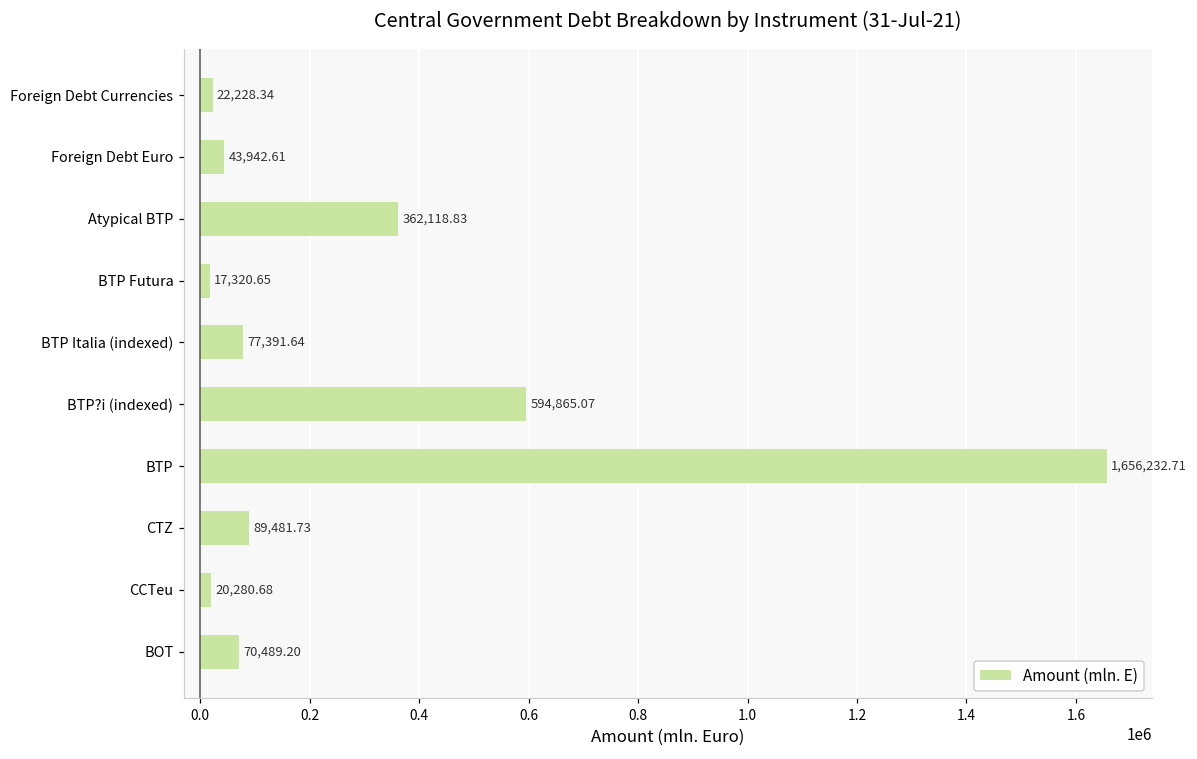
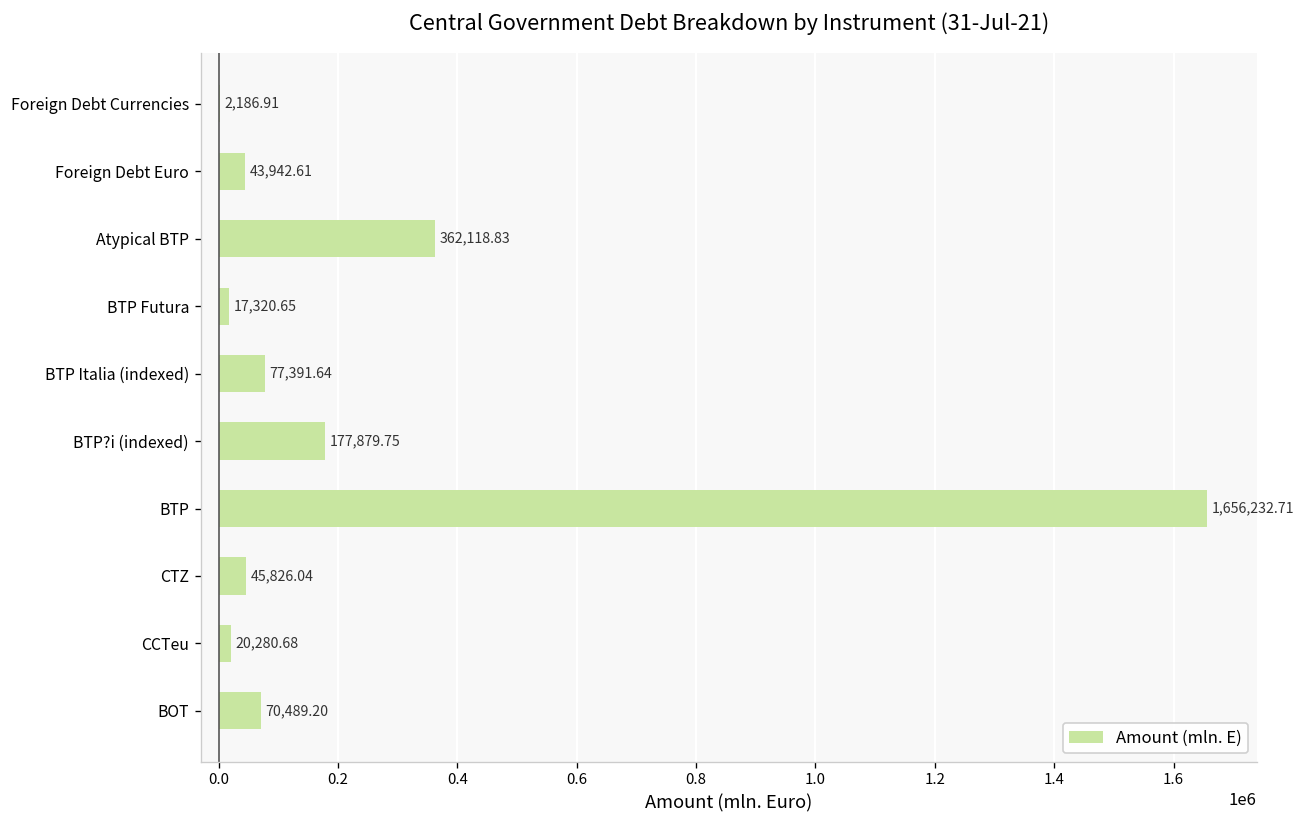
Foreign Debt Currencies: 22,228.34 -> 2,186.91
BTP?i (indexed): 594,865.07 -> 177,879.75
CTZ: 89,481.73 -> 45,826.04
